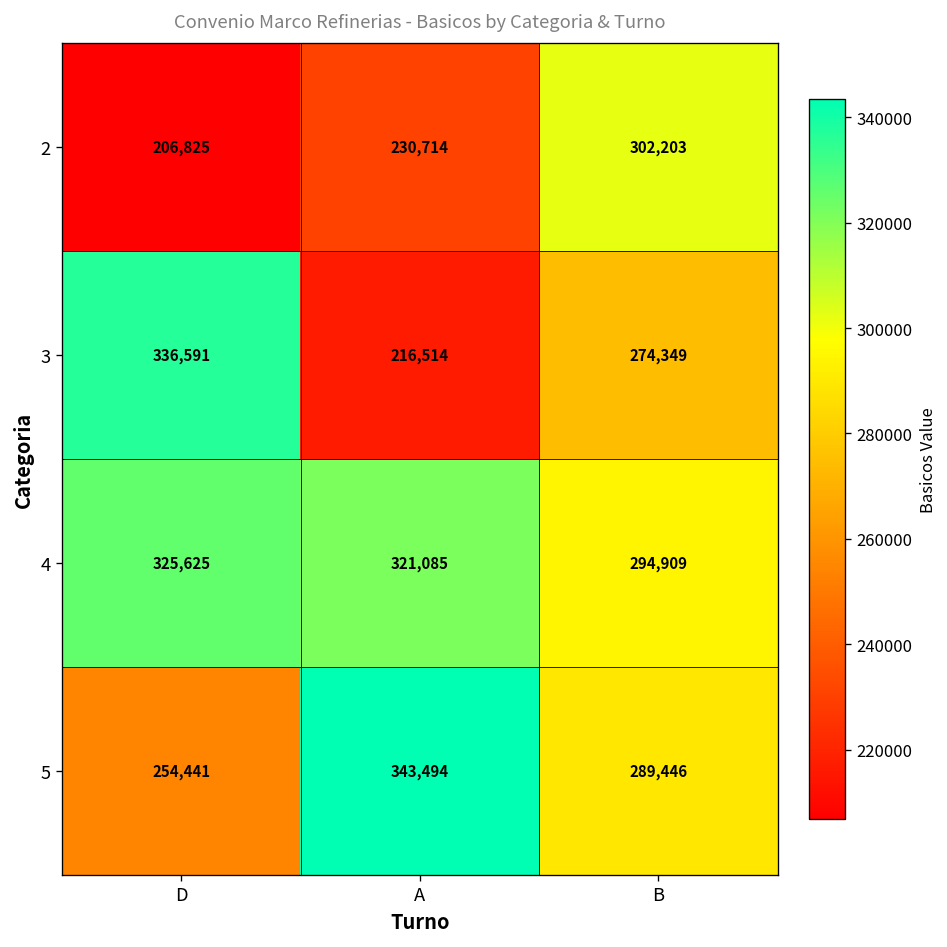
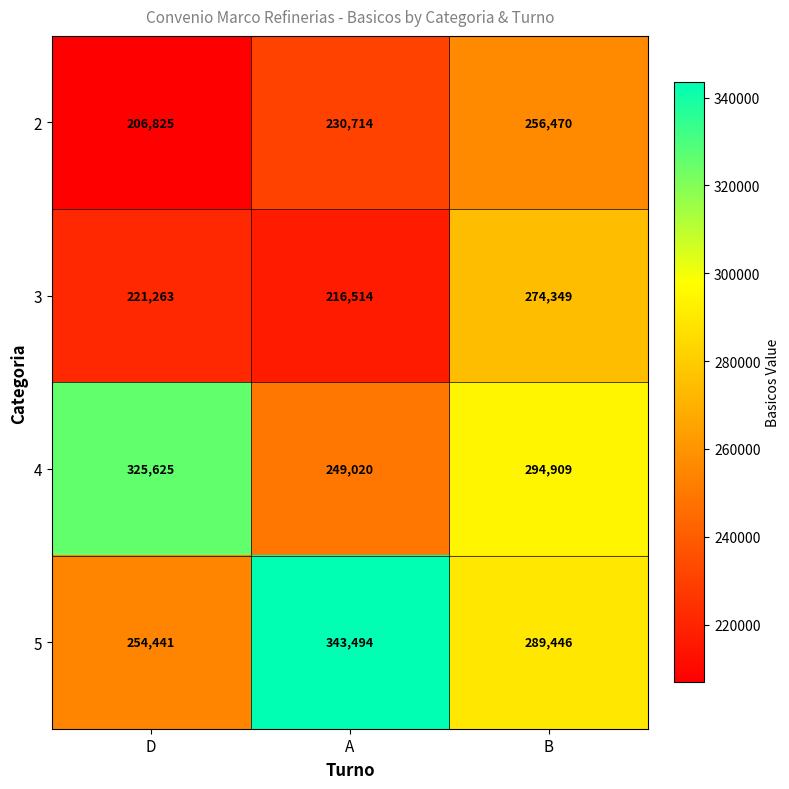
2, B: 302,203 -> 256,470
3, D: 336,591 -> 221,263
4, A: 321,085 -> 249,020
